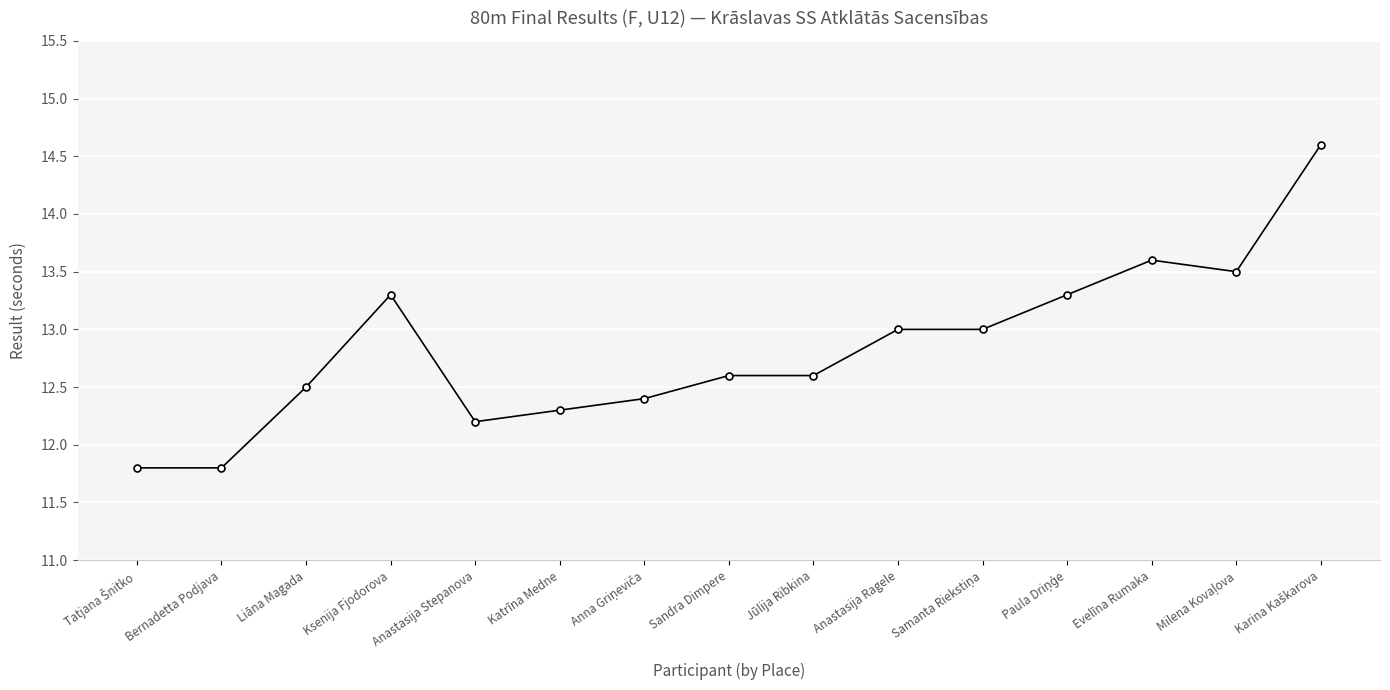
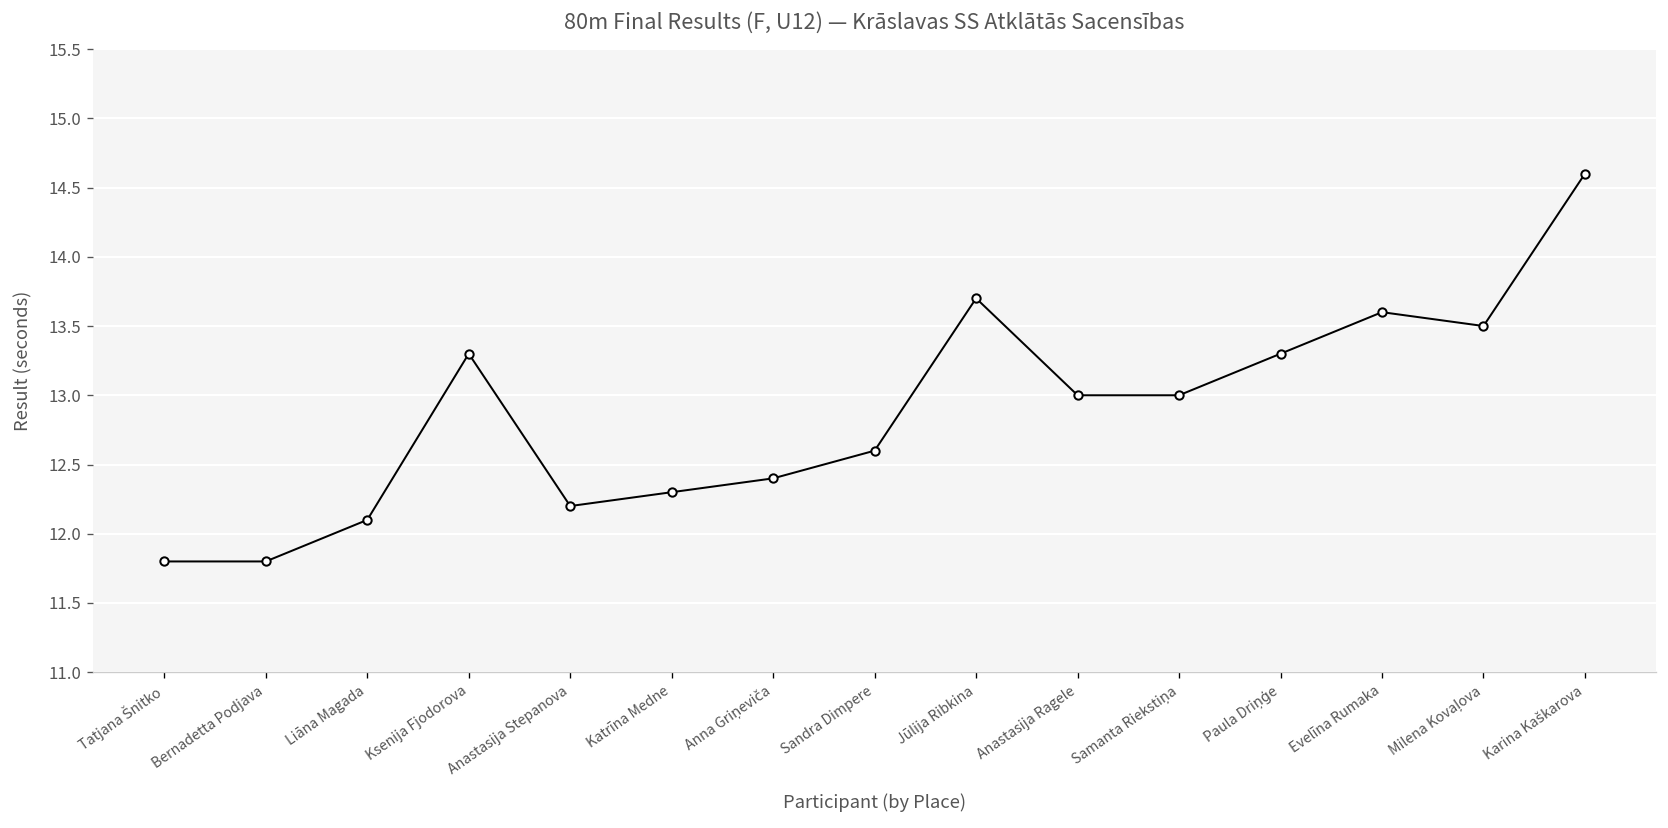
Liāna Magada: 12.5 -> 12.1
Jūlija Ribkina: 12.6 -> 13.7
